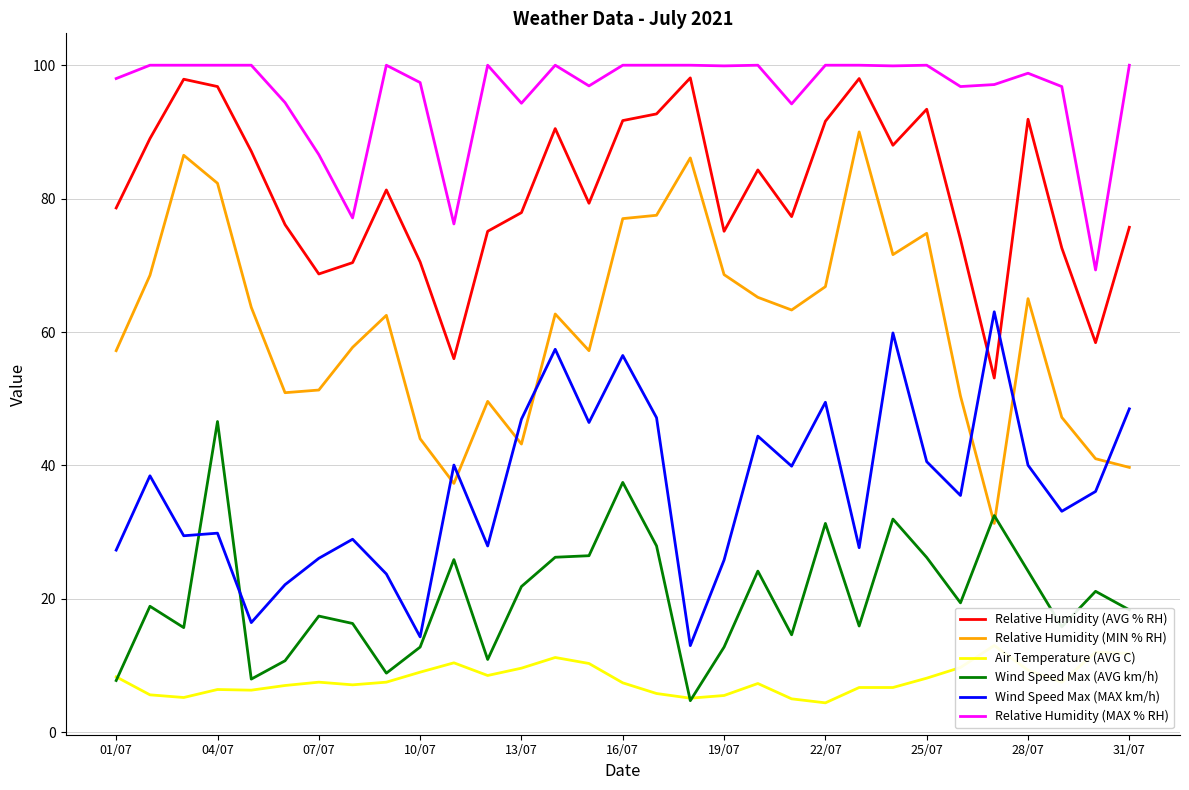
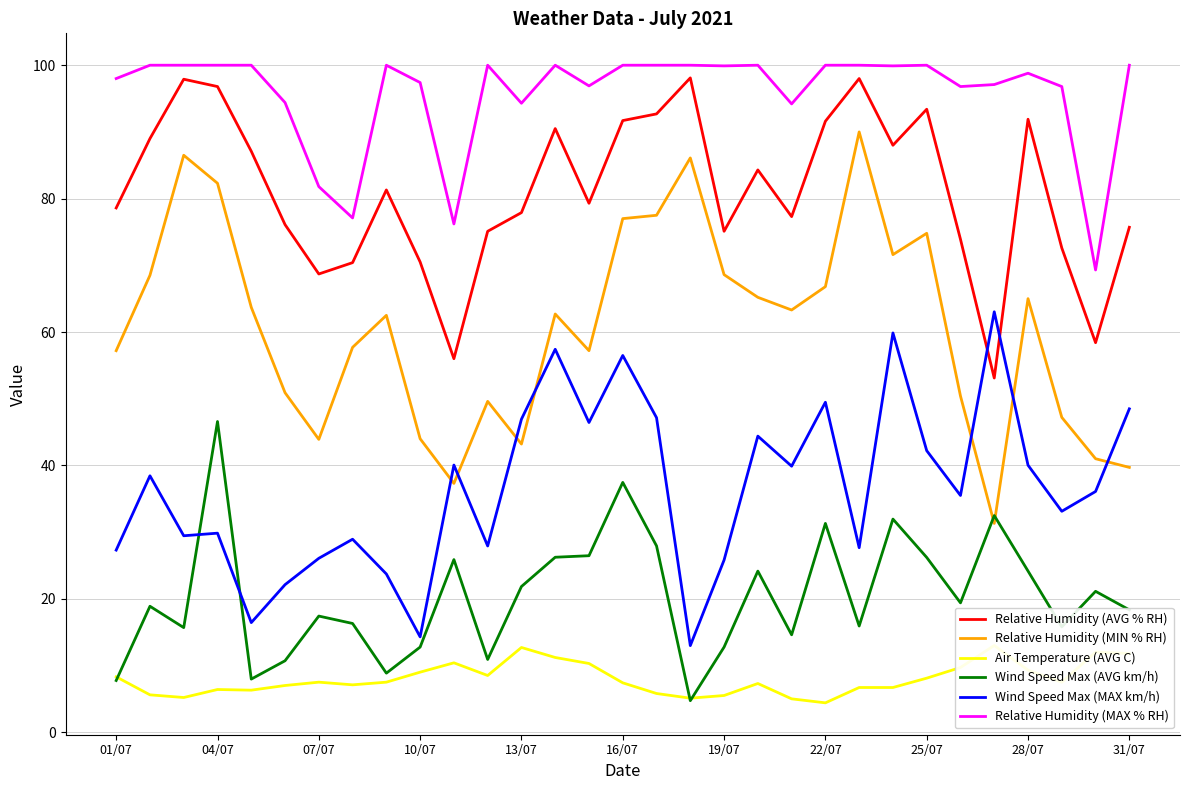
Relative Humidity (MIN % RH), 07/07: 51 -> 44
Relative Humidity (MAX % RH), 07/07: 87 -> 82
Air Temperature (AVG C), 13/07: 10 -> 13
Wind Speed Max (MAX km/h), 25/07: 41 -> 42
